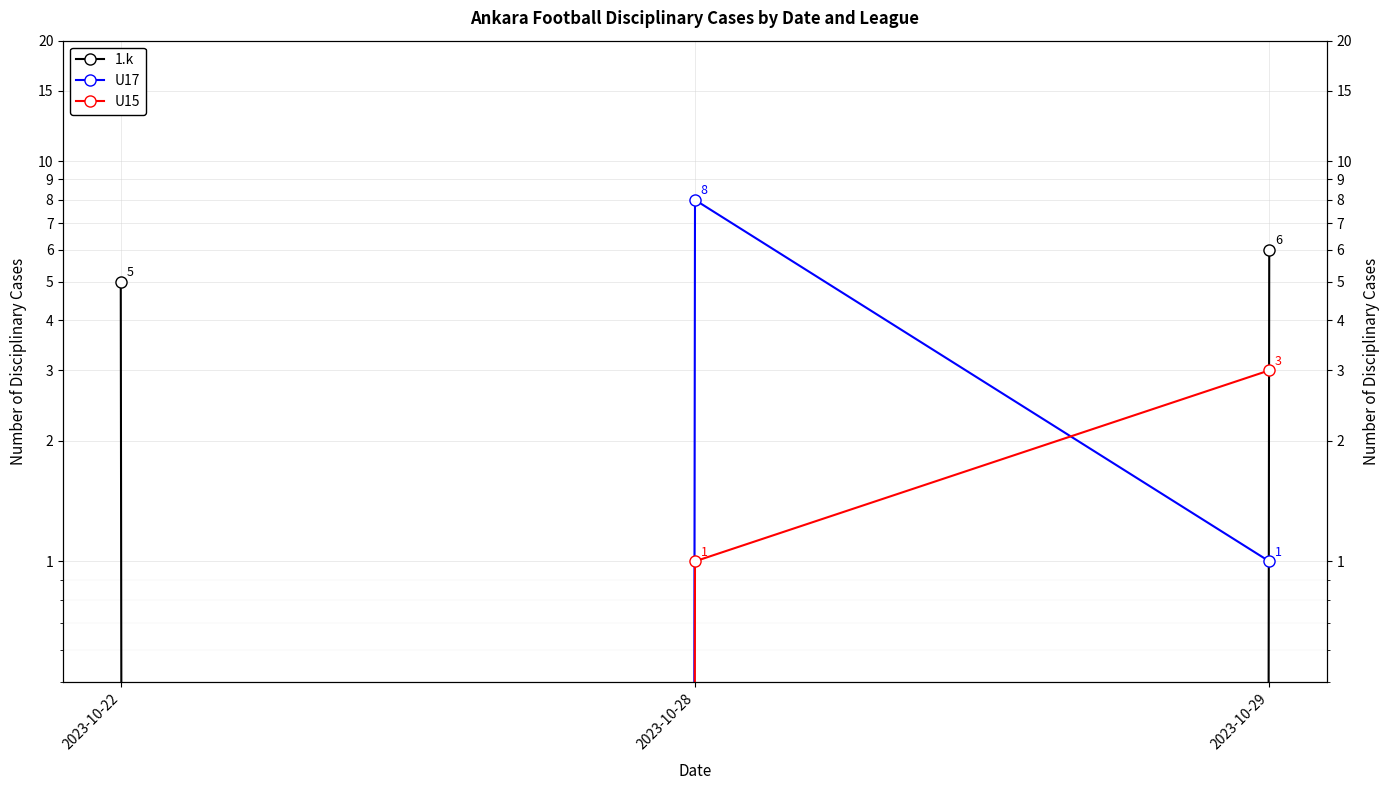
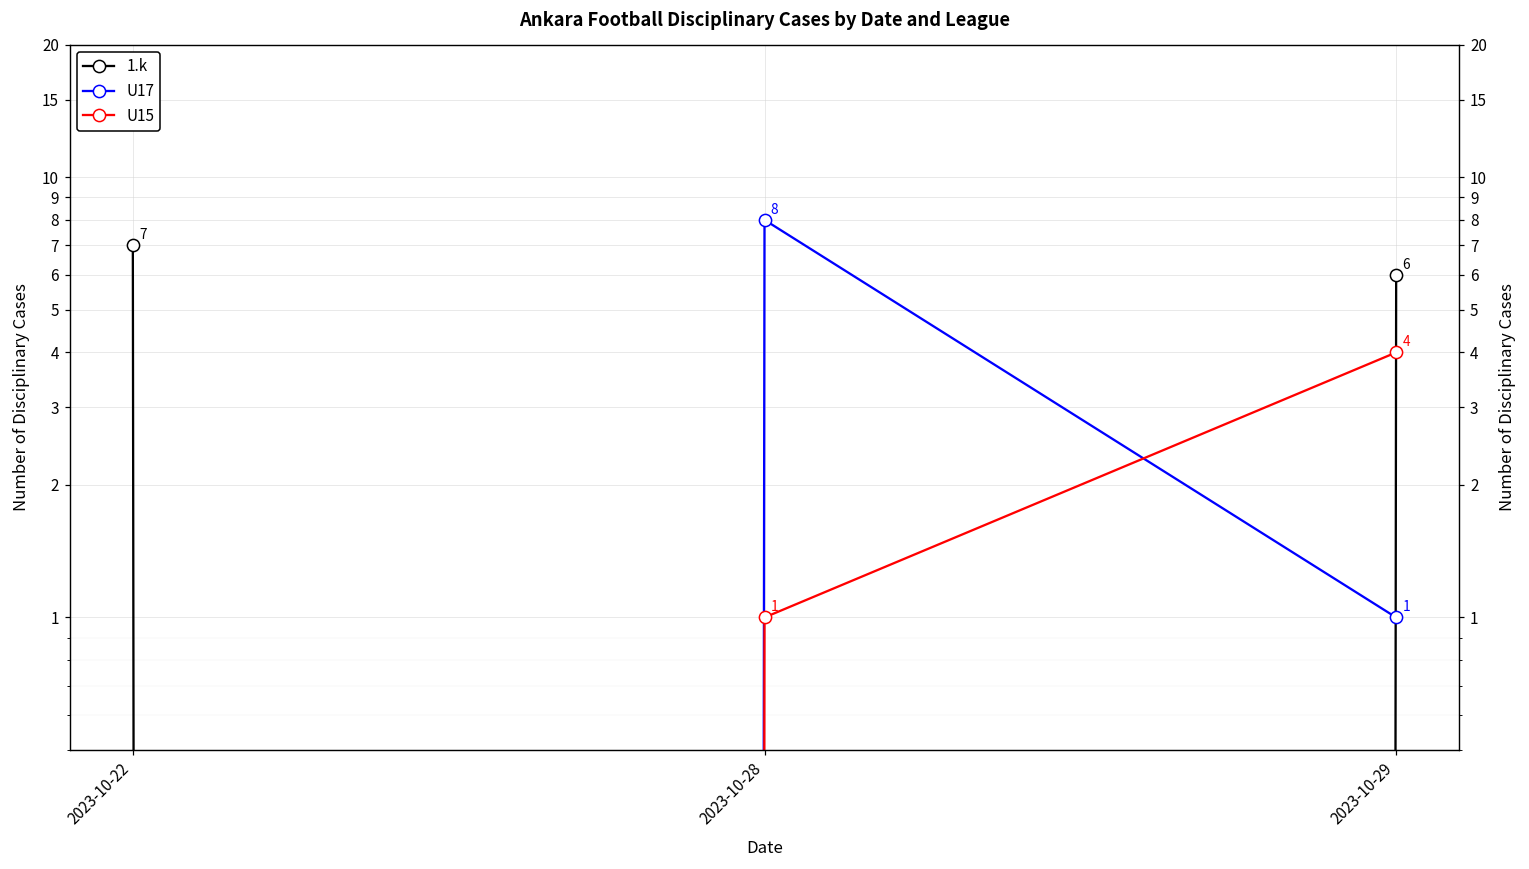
1.k, 2023-10-22: 5 -> 7
U15, 2023-10-29: 3 -> 4
